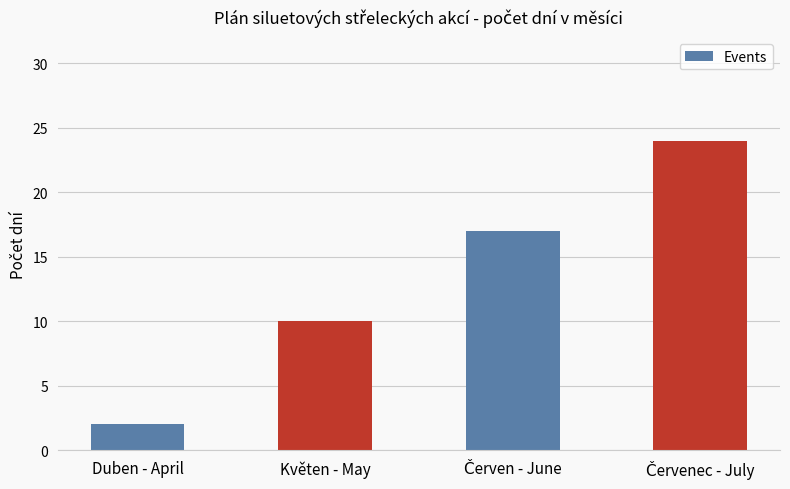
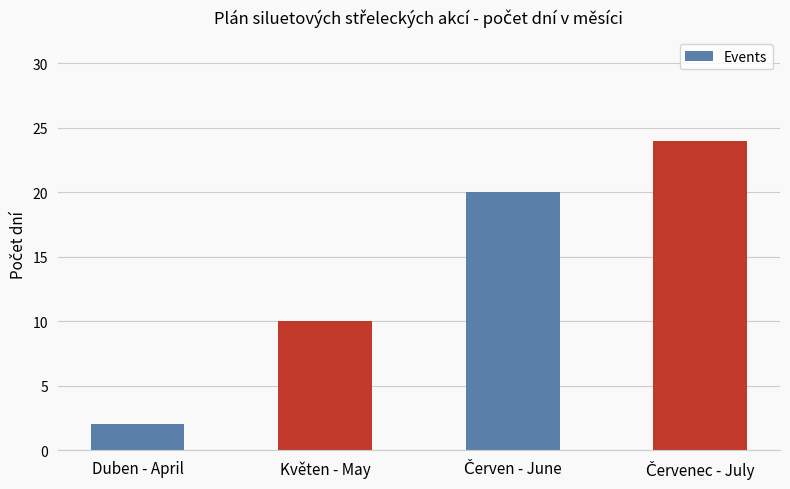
Červen - June: 17 -> 20
